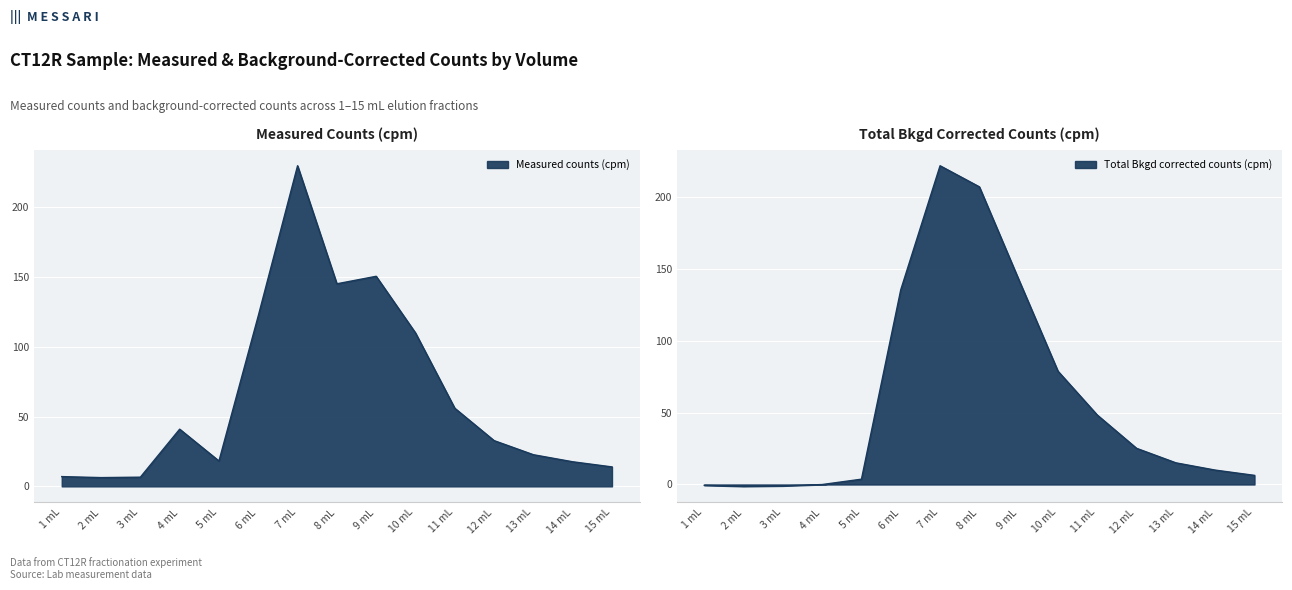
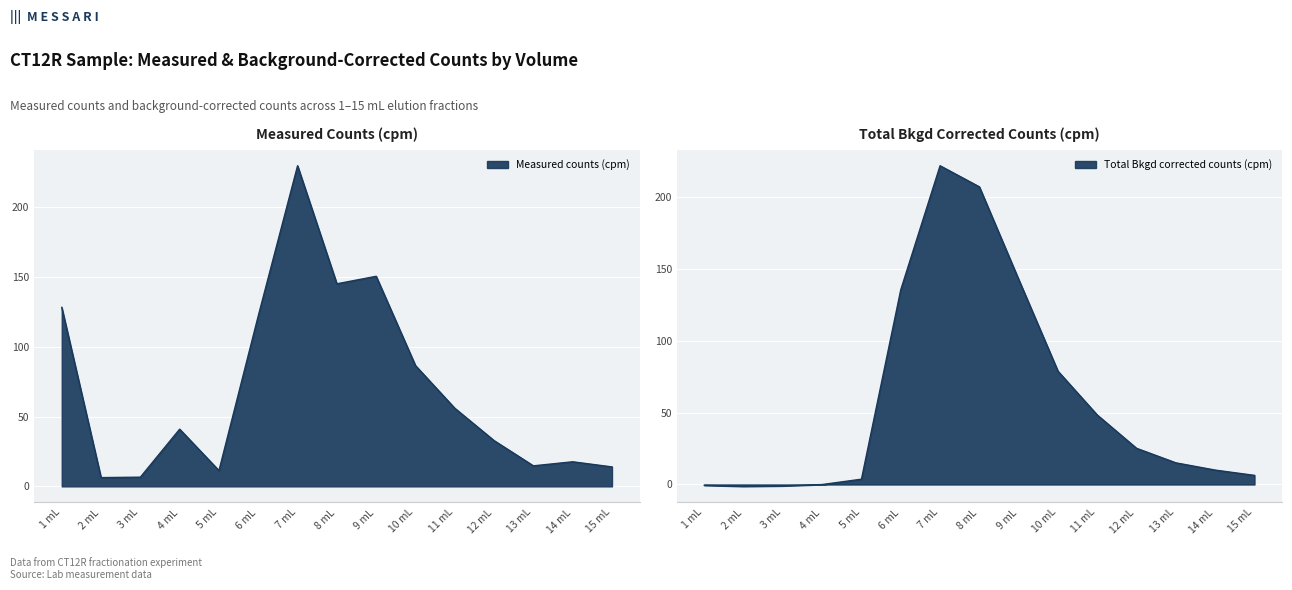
Measured Counts (cpm), 1 mL: 7 -> 128
Measured Counts (cpm), 5 mL: 18 -> 11
Measured Counts (cpm), 10 mL: 110 -> 86
Measured Counts (cpm), 13 mL: 23 -> 15
